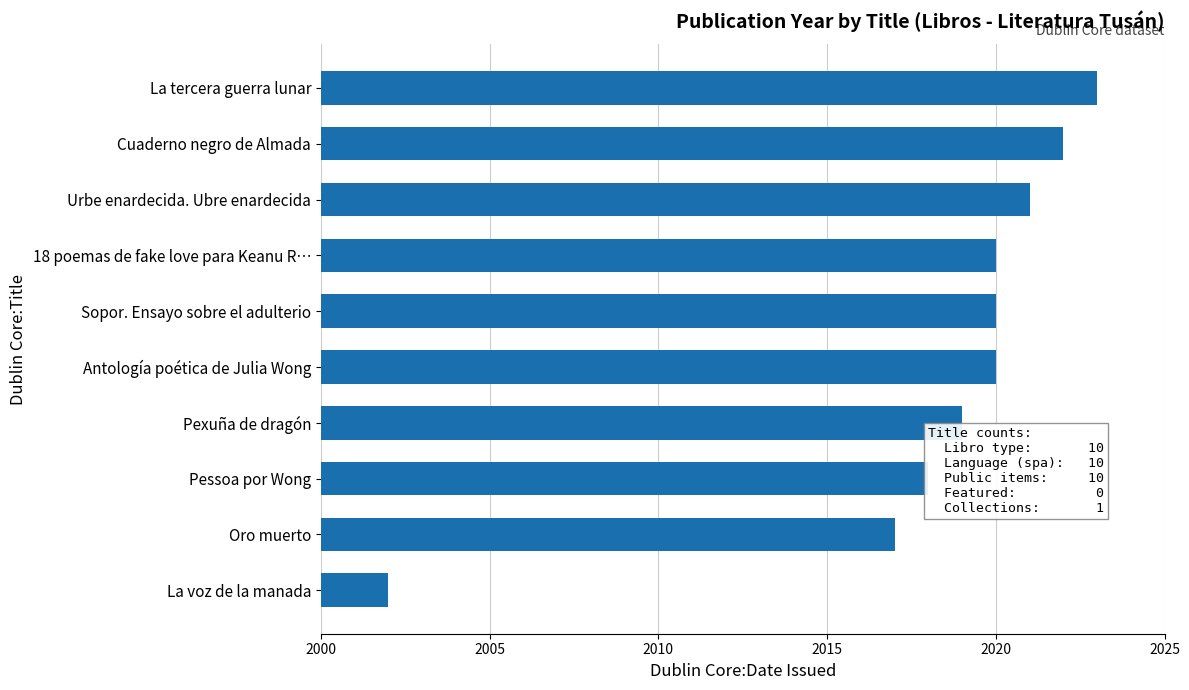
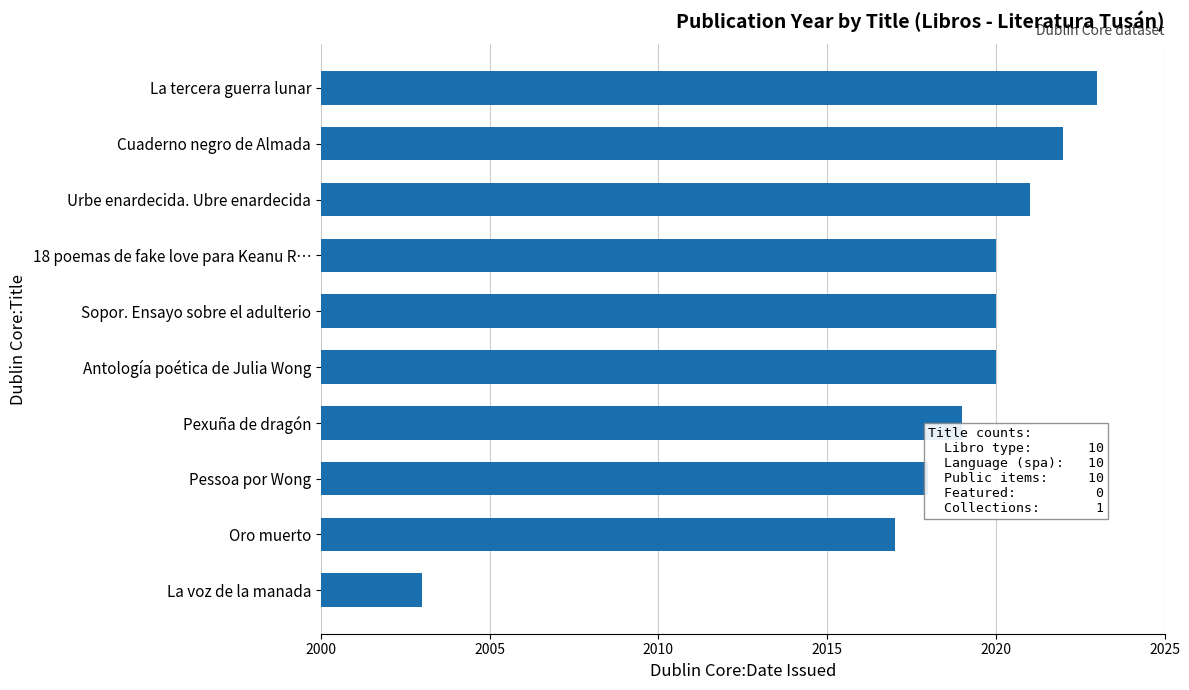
La voz de la manada: 2002 -> 2003
